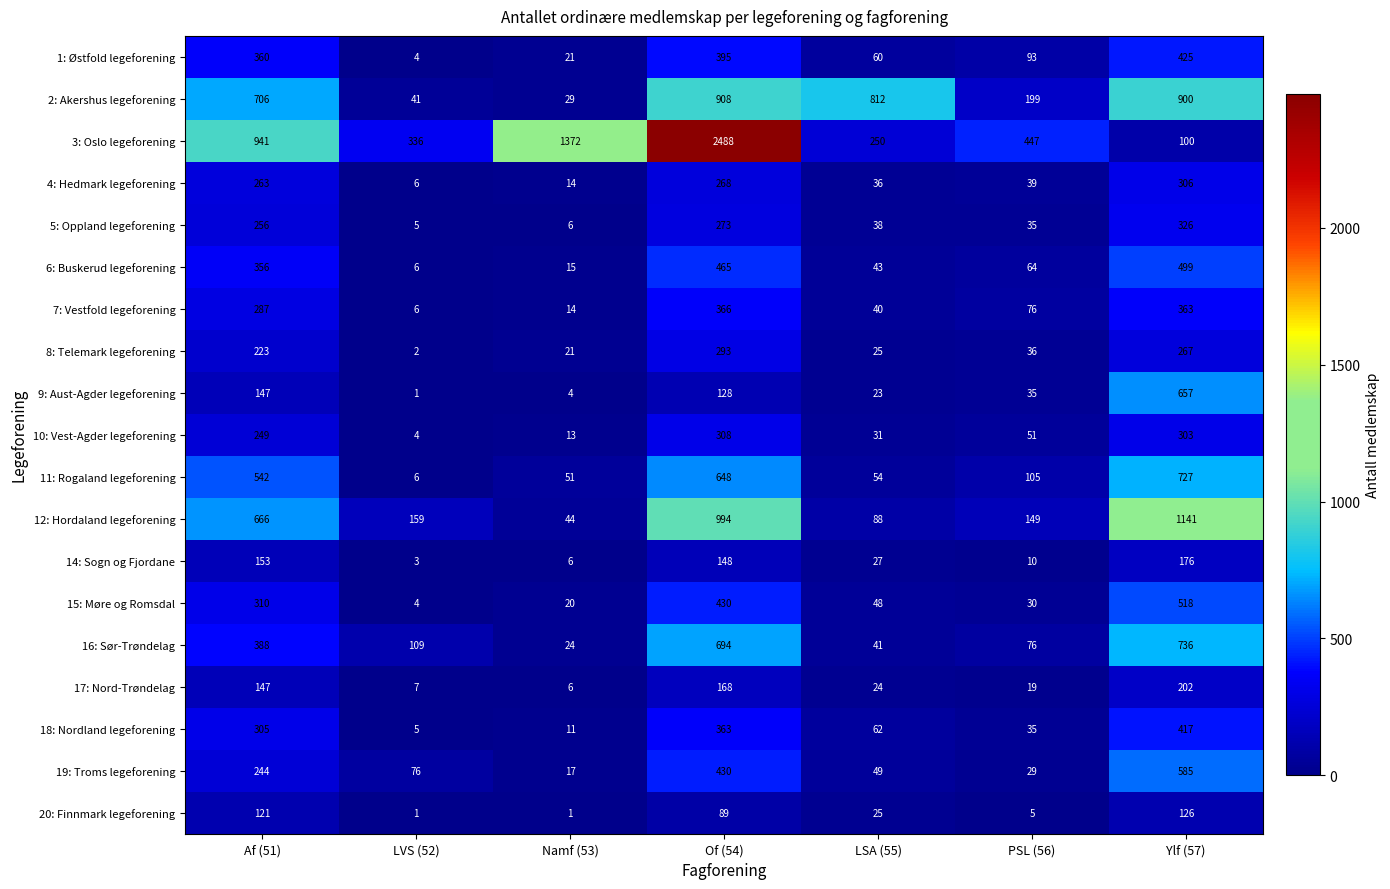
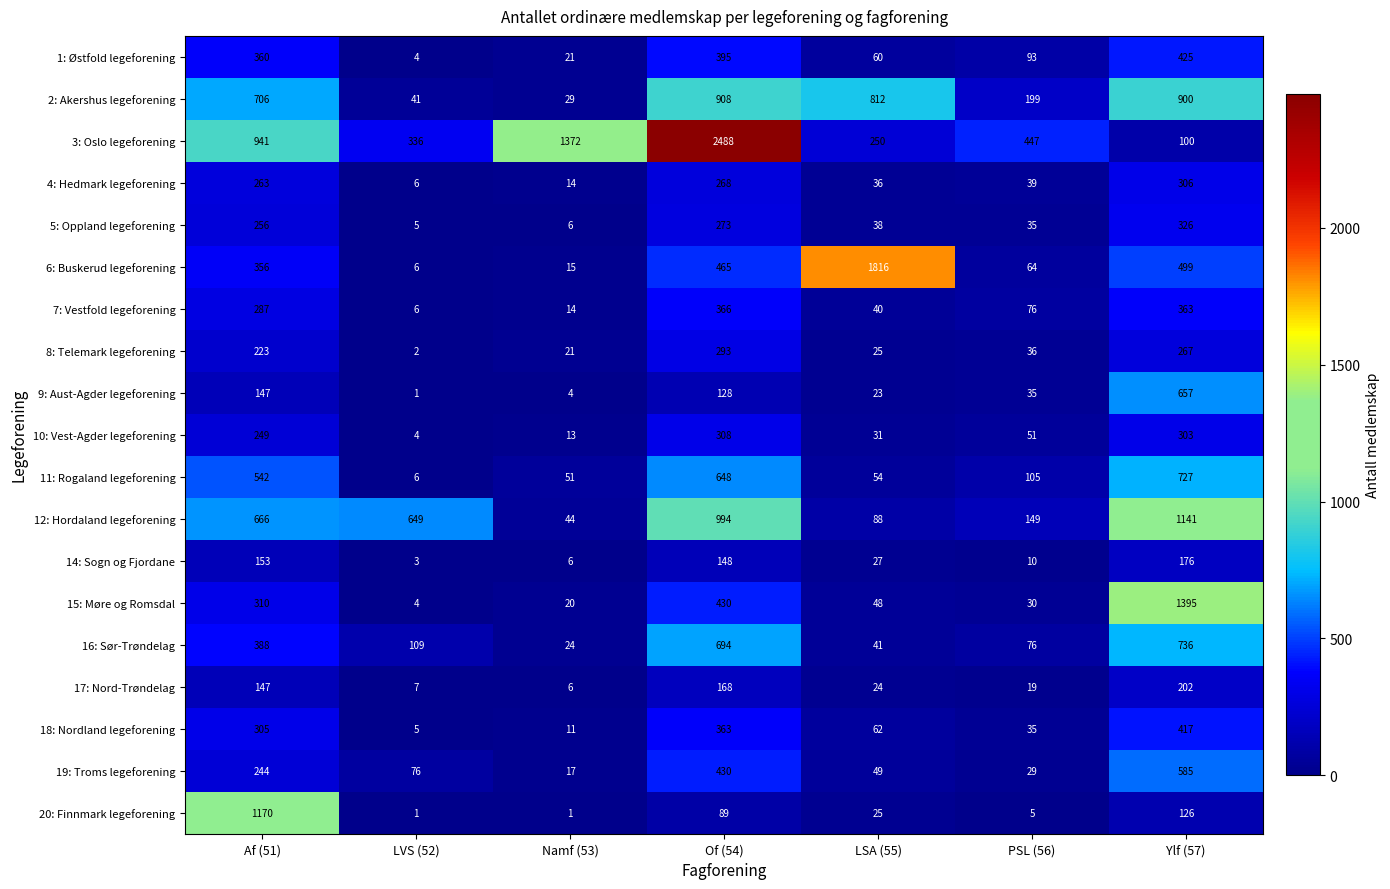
6: Buskerud legeforening, LSA (55): 43 -> 1816
12: Hordaland legeforening, LVS (52): 159 -> 649
15: Møre og Romsdal, Ylf (57): 518 -> 1395
20: Finnmark legeforening, Af (51): 121 -> 1170
